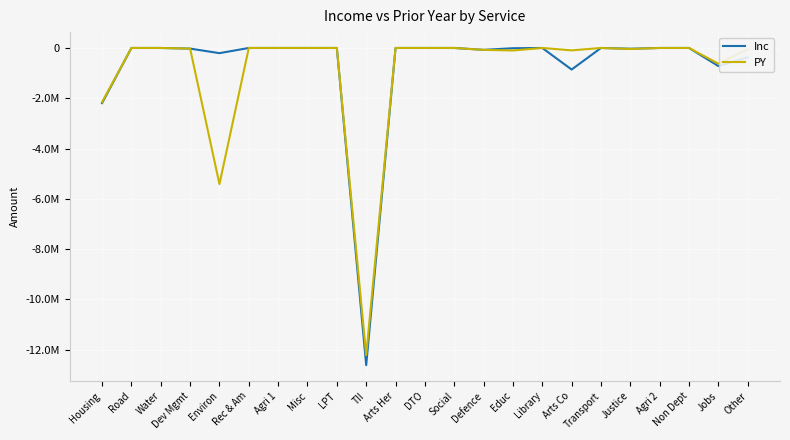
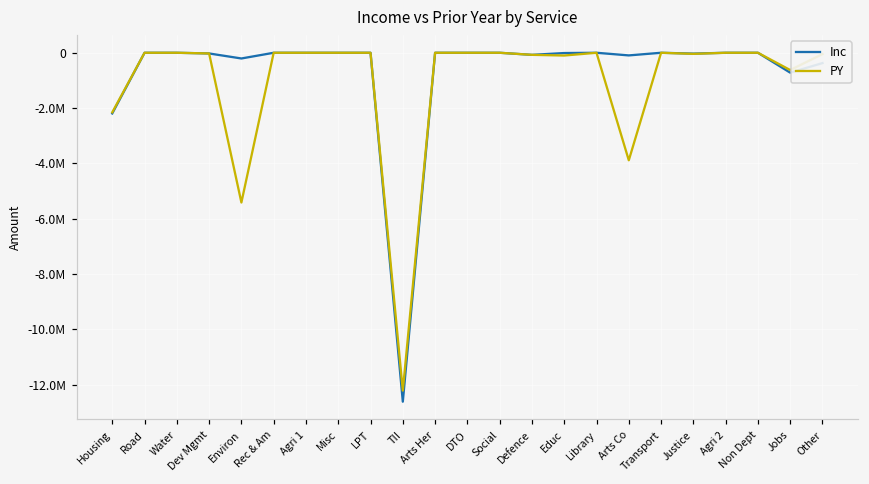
Inc, Arts Co: -900000 -> -100000
PY, Arts Co: -100000 -> -3900000
